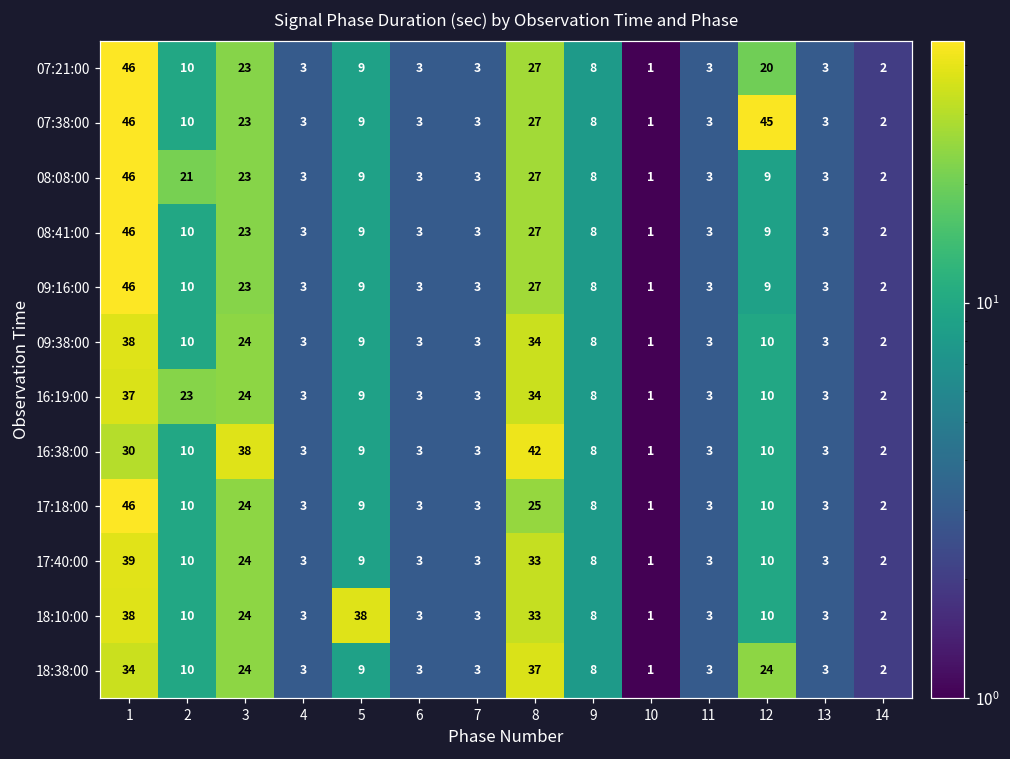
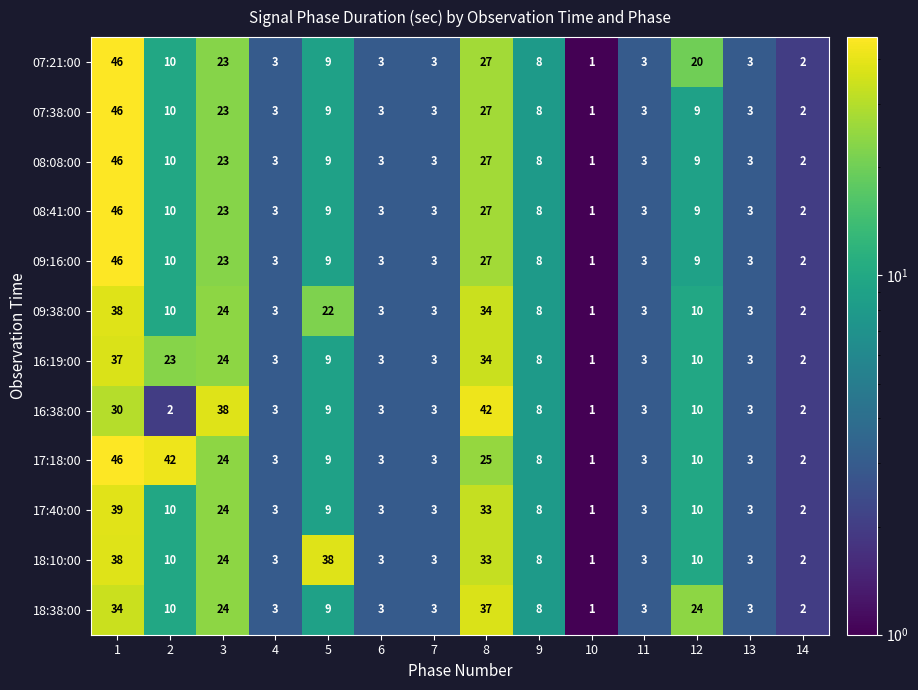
07:38:00, 12: 45 -> 9
08:08:00, 2: 21 -> 10
09:38:00, 5: 9 -> 22
16:38:00, 2: 10 -> 2
17:18:00, 2: 10 -> 42
